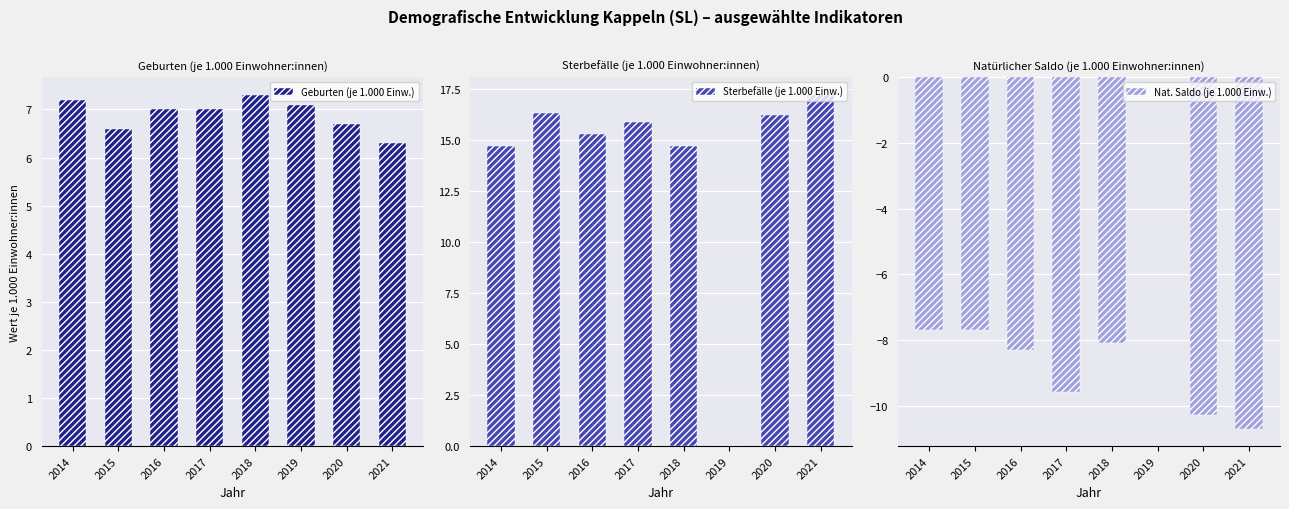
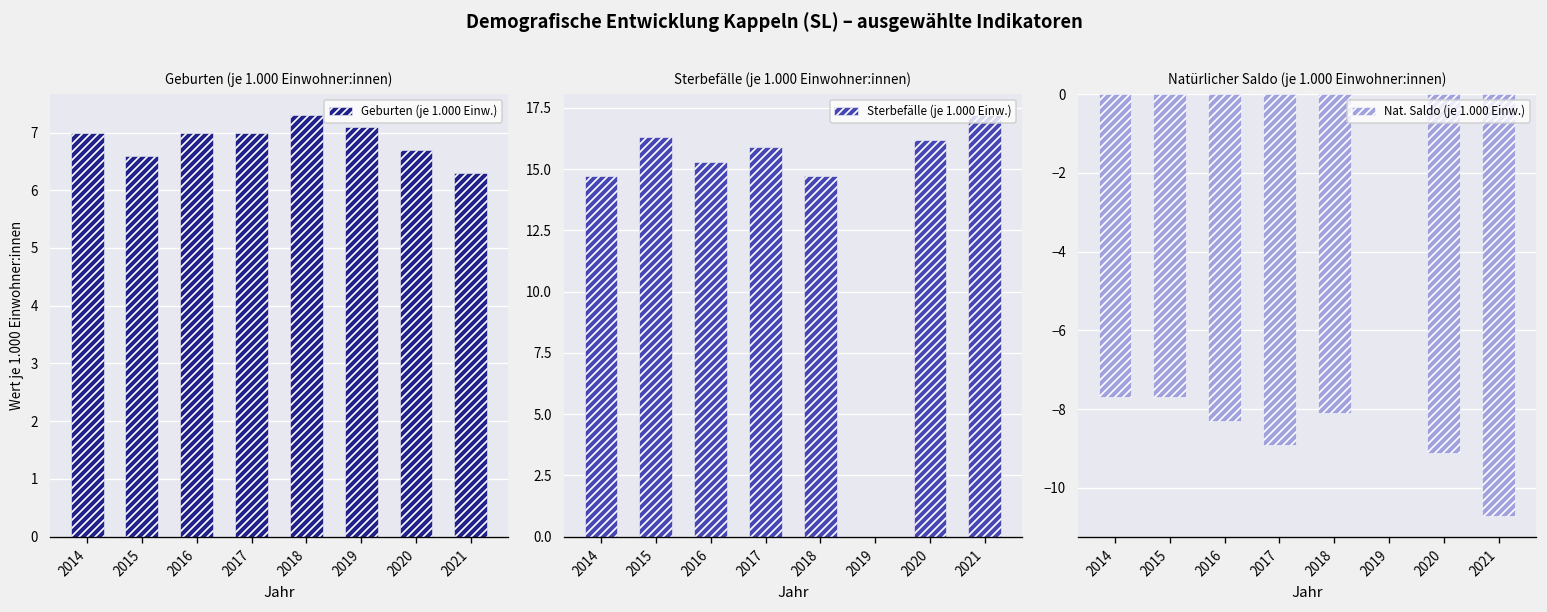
Geburten (je 1.000 Einwohner:innen), 2014: 7.2 -> 7.0
Natürlicher Saldo (je 1.000 Einwohner:innen), 2017: -9.6 -> -8.9
Natürlicher Saldo (je 1.000 Einwohner:innen), 2020: -10.3 -> -9.1
